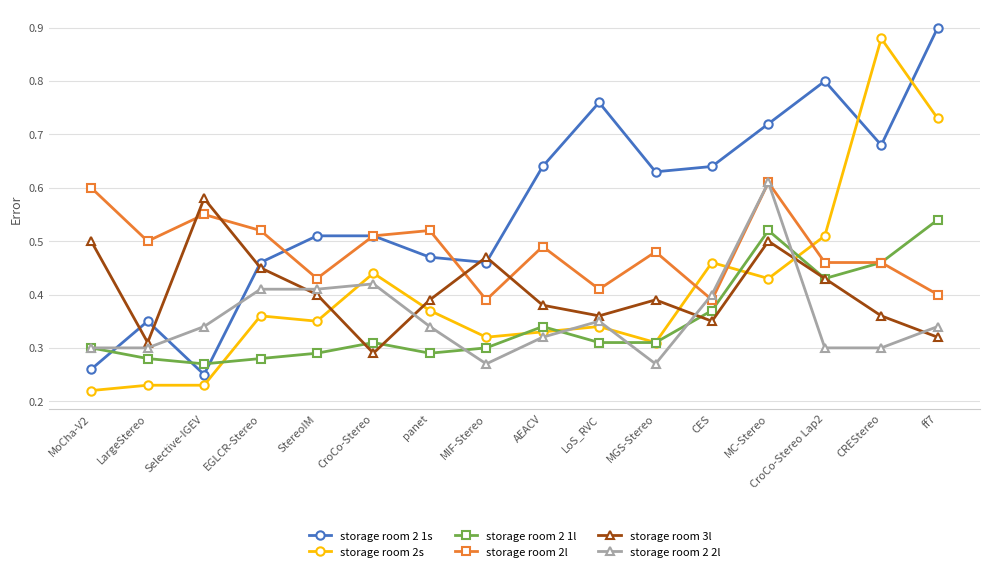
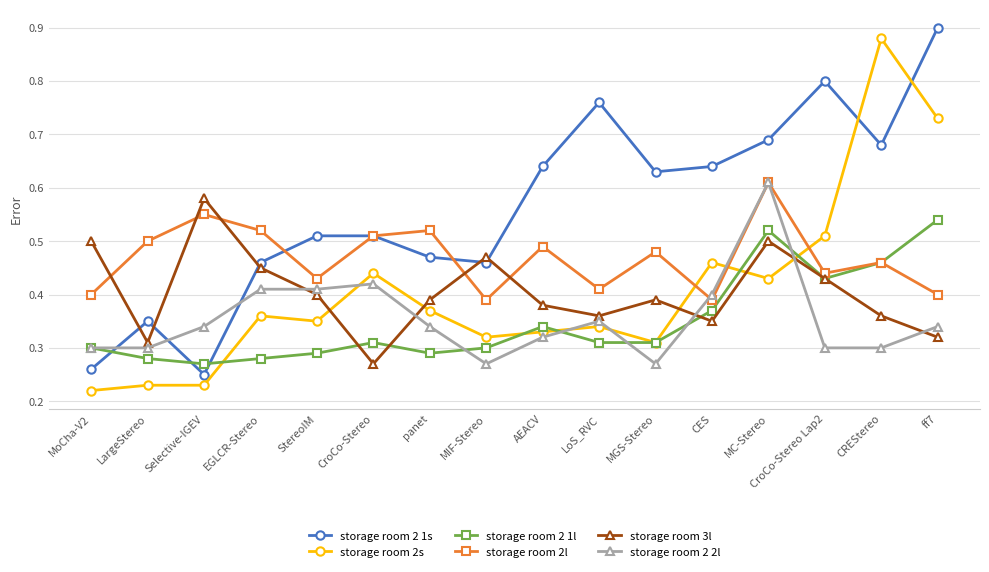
storage room 2l, MoCha-V2: 0.6 -> 0.4
storage room 3l, CroCo-Stereo: 0.29 -> 0.27
storage room 2 1s, MC-Stereo: 0.72 -> 0.69
storage room 2l, CroCo-Stereo Lap2: 0.46 -> 0.44
